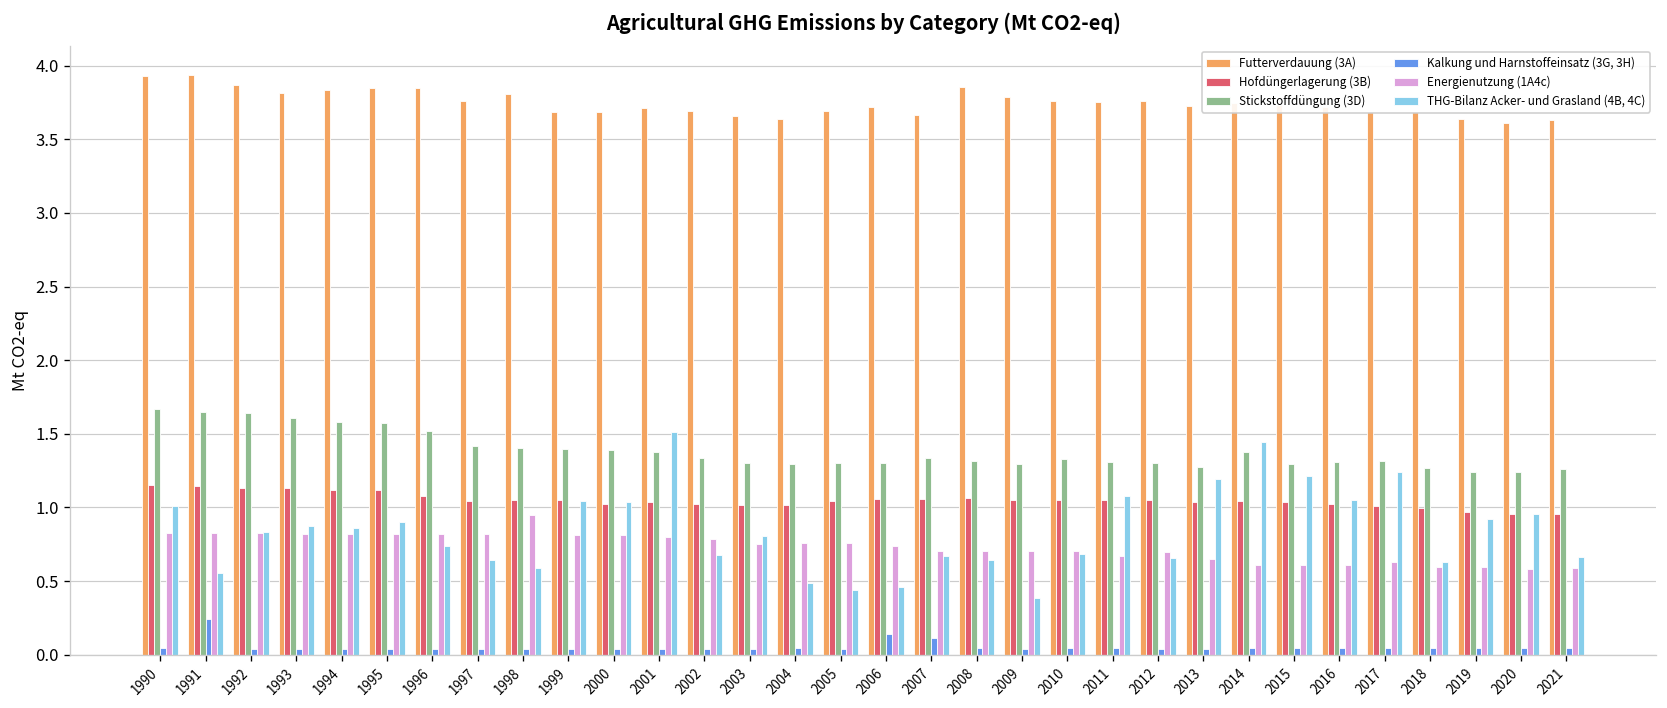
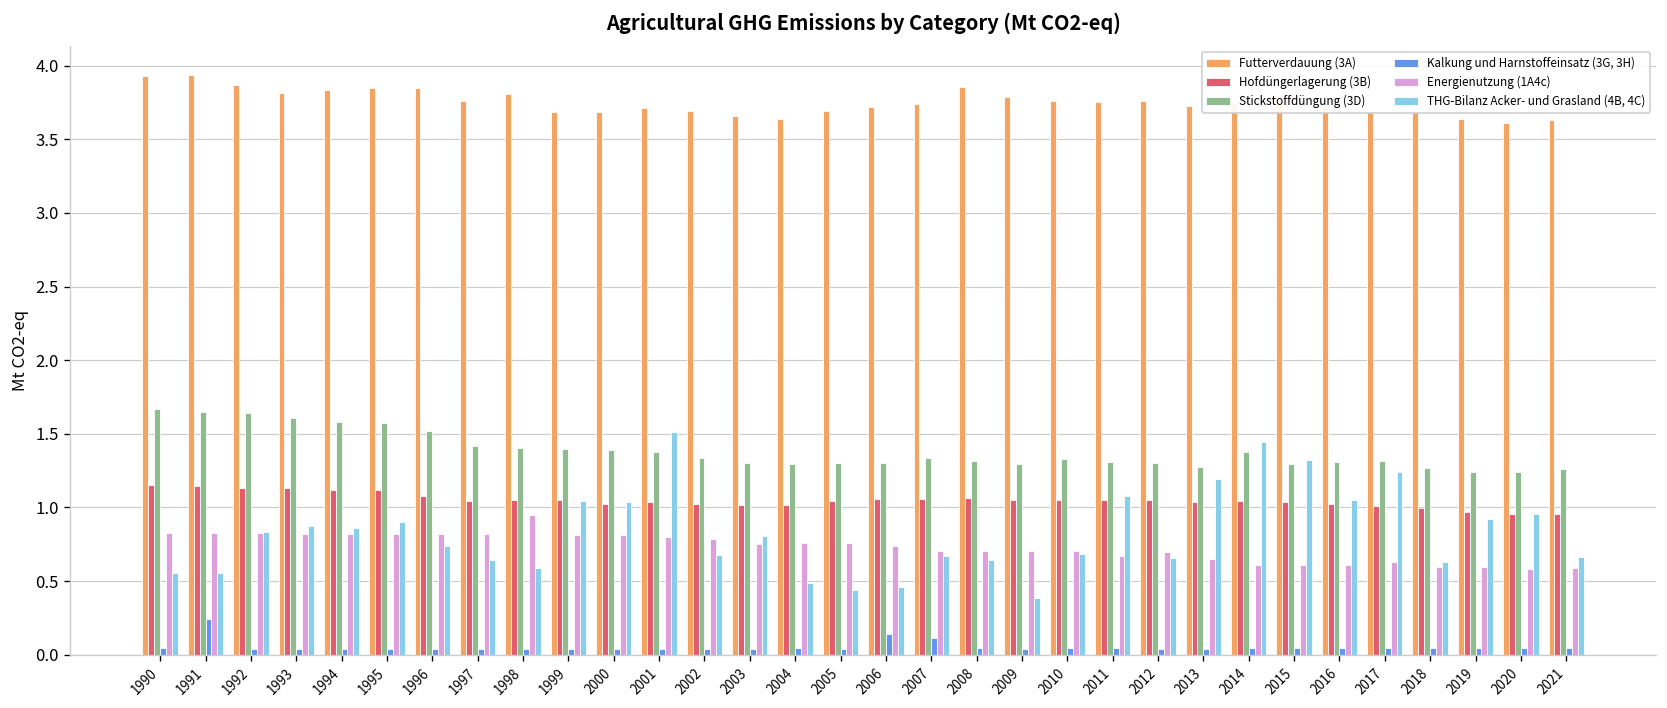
THG-Bilanz Acker- und Grasland (4B, 4C), 1990: 1.01 -> 0.55
Futterverdauung (3A), 2007: 3.66 -> 3.74
THG-Bilanz Acker- und Grasland (4B, 4C), 2015: 1.21 -> 1.32
